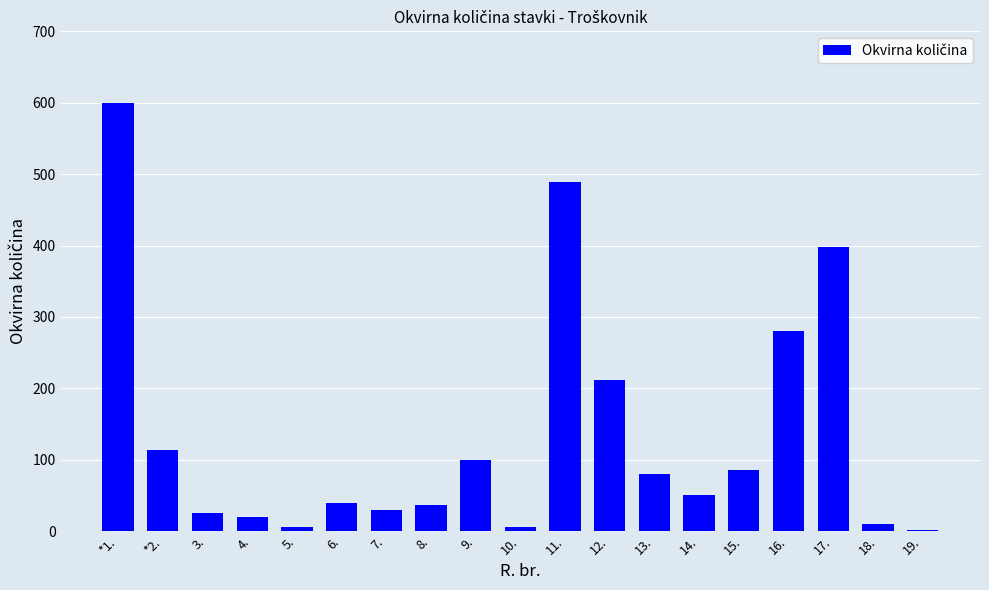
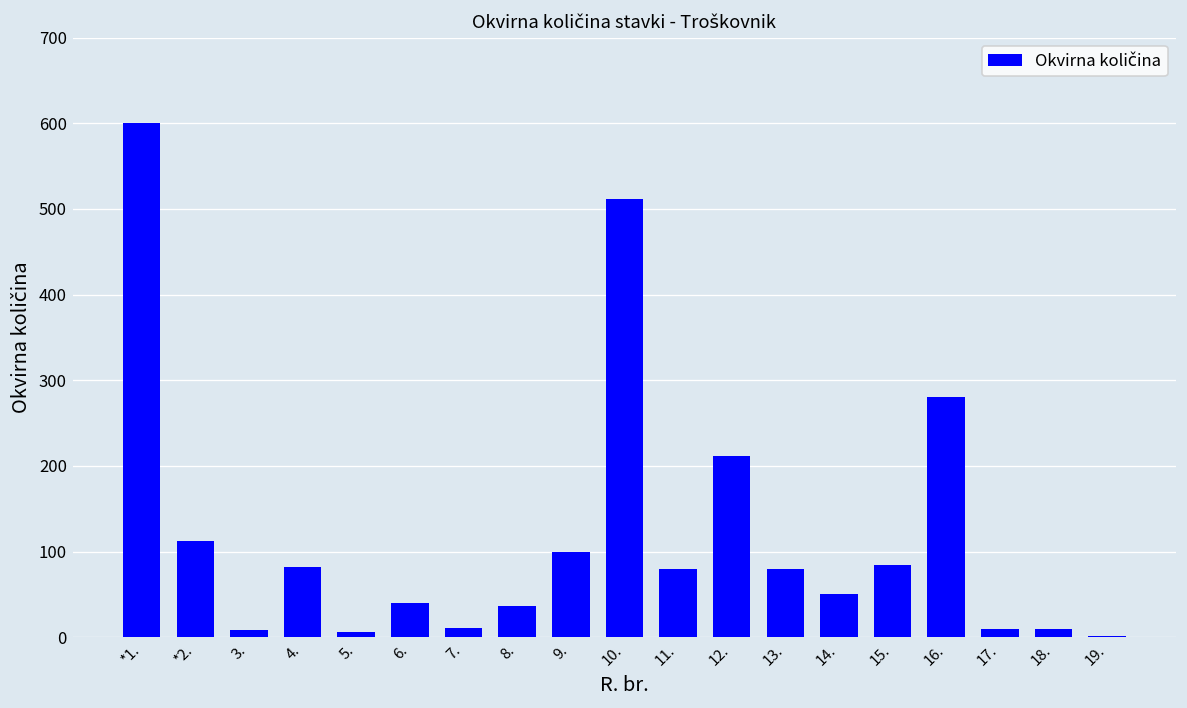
3.: 30 -> 10
4.: 20 -> 80
7.: 30 -> 10
10.: 10 -> 510
11.: 490 -> 80
17.: 400 -> 10
